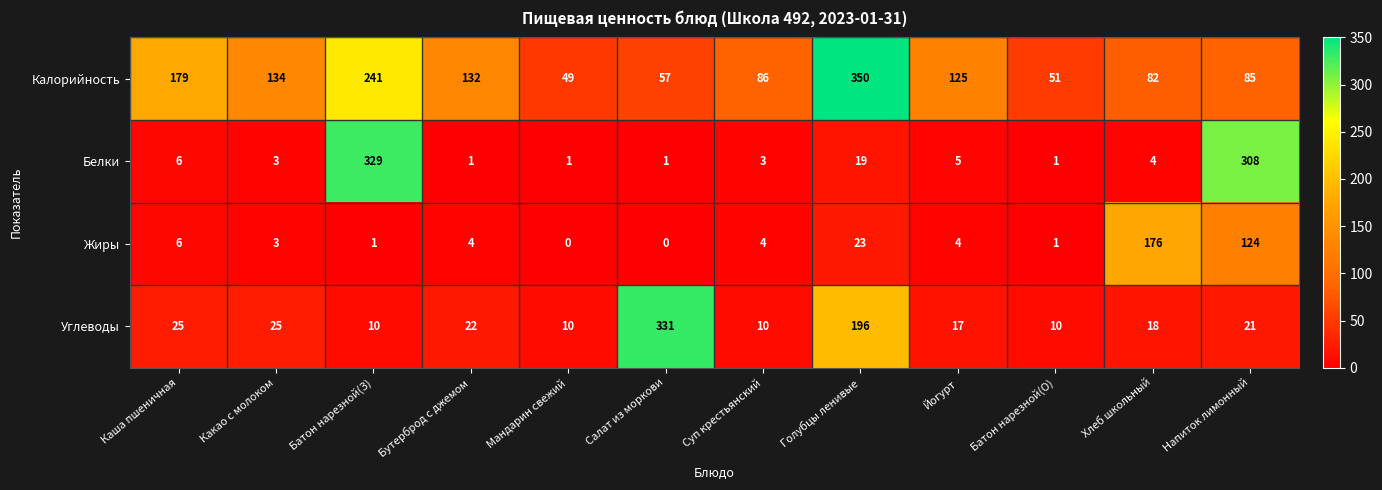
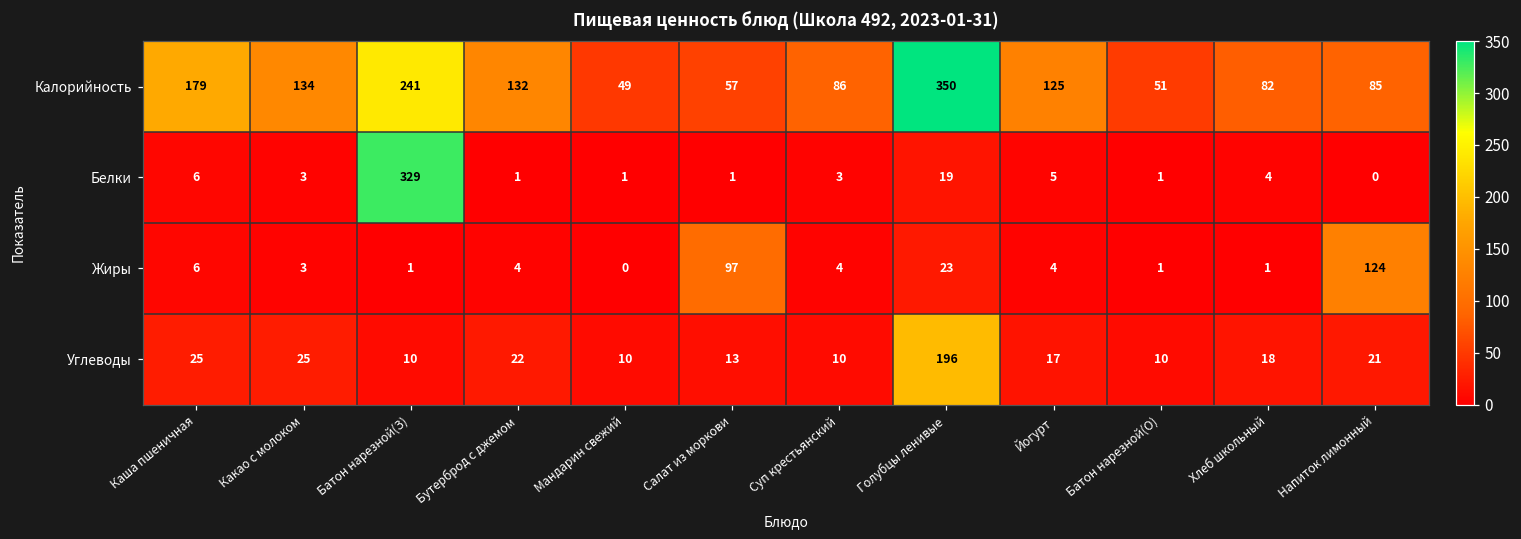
Белки, Напиток лимонный: 308 -> 0
Жиры, Салат из моркови: 0 -> 97
Жиры, Хлеб школьный: 176 -> 1
Углеводы, Салат из моркови: 331 -> 13
